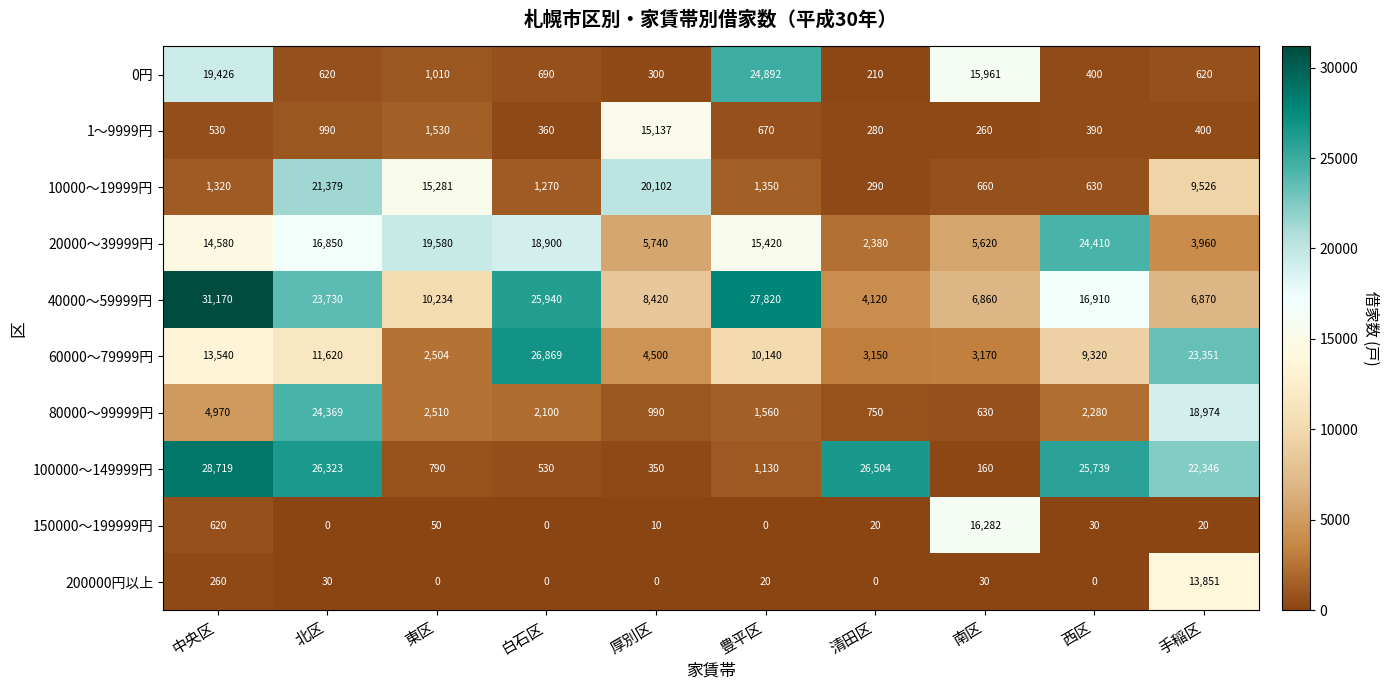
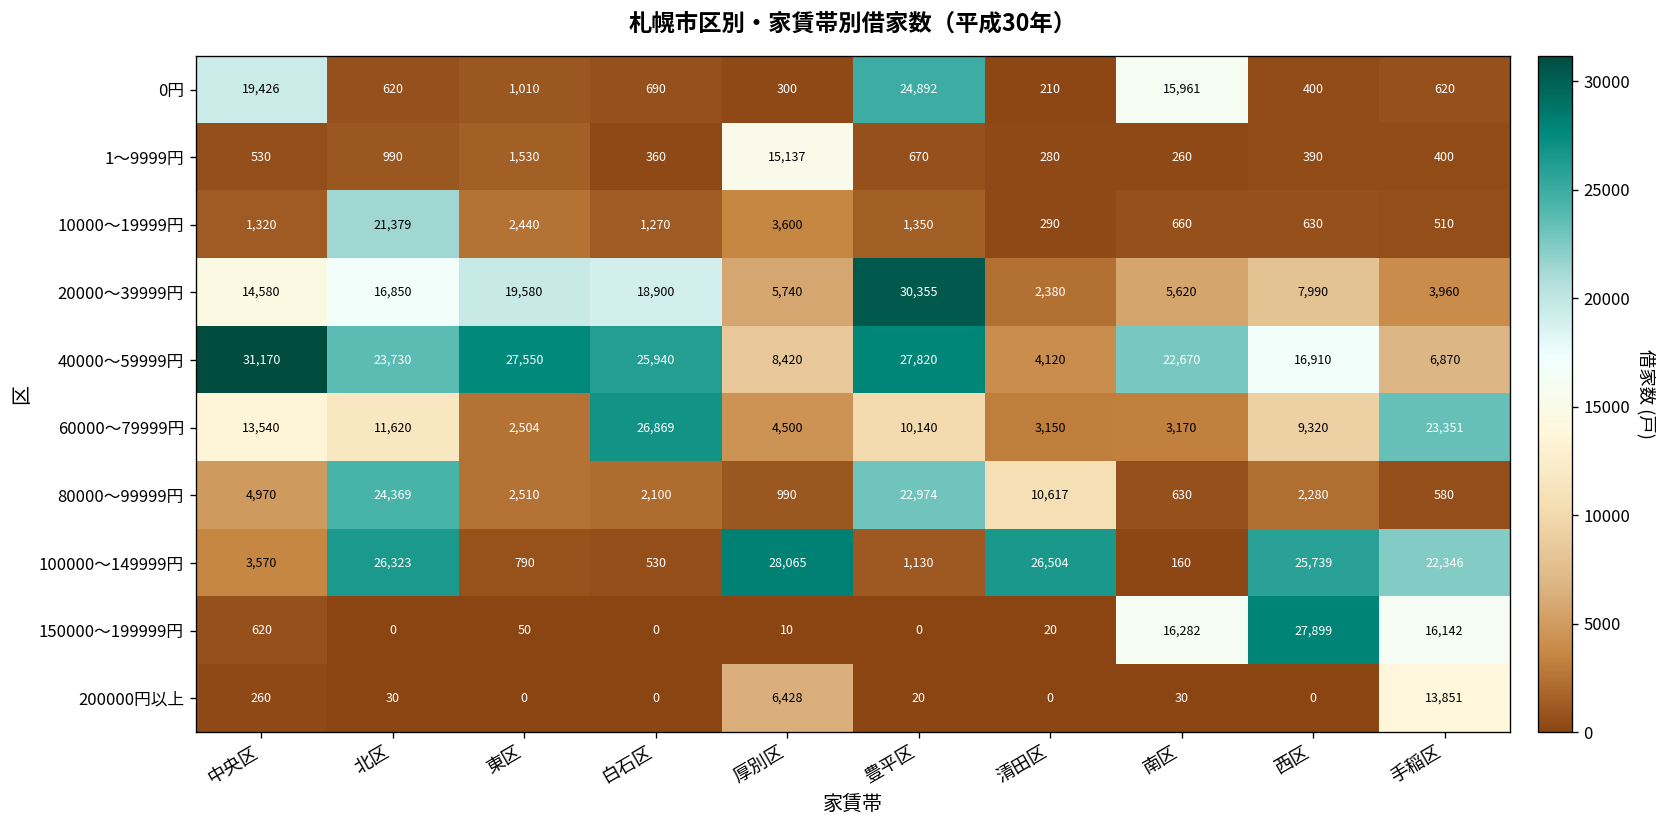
10000～19999円, 東区: 15,281 -> 2,440
10000～19999円, 厚別区: 20,102 -> 3,600
10000～19999円, 手稲区: 9,526 -> 510
20000～39999円, 豊平区: 15,420 -> 30,355
20000～39999円, 西区: 24,410 -> 7,990
40000～59999円, 東区: 10,234 -> 27,550
40000～59999円, 南区: 6,860 -> 22,670
80000～99999円, 豊平区: 1,560 -> 22,974
80000～99999円, 清田区: 750 -> 10,617
80000～99999円, 手稲区: 18,974 -> 580
100000～149999円, 中央区: 28,719 -> 3,570
100000～149999円, 厚別区: 350 -> 28,065
150000～199999円, 西区: 30 -> 27,899
150000～199999円, 手稲区: 20 -> 16,142
200000円以上, 厚別区: 0 -> 6,428
